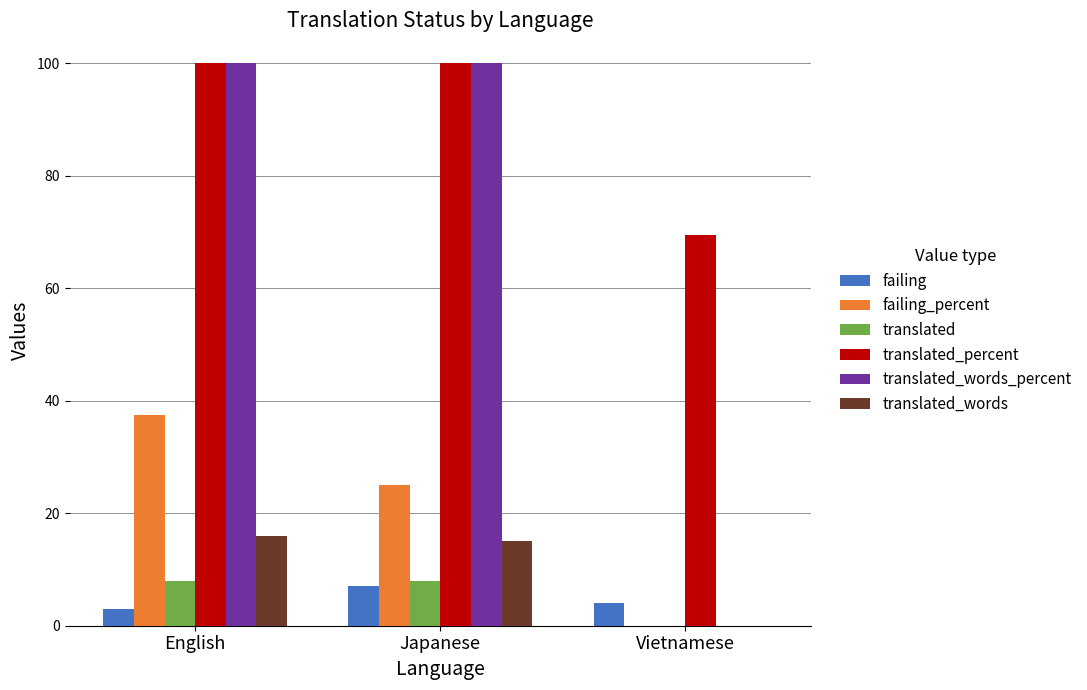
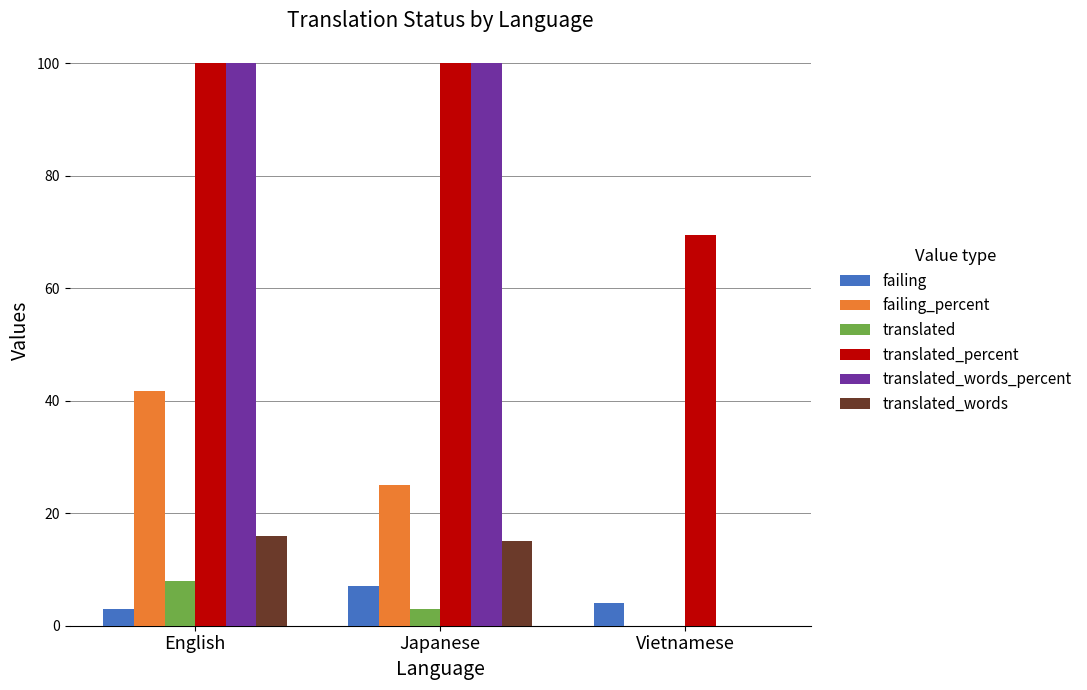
failing_percent, English: 38 -> 42
translated, Japanese: 8 -> 3
